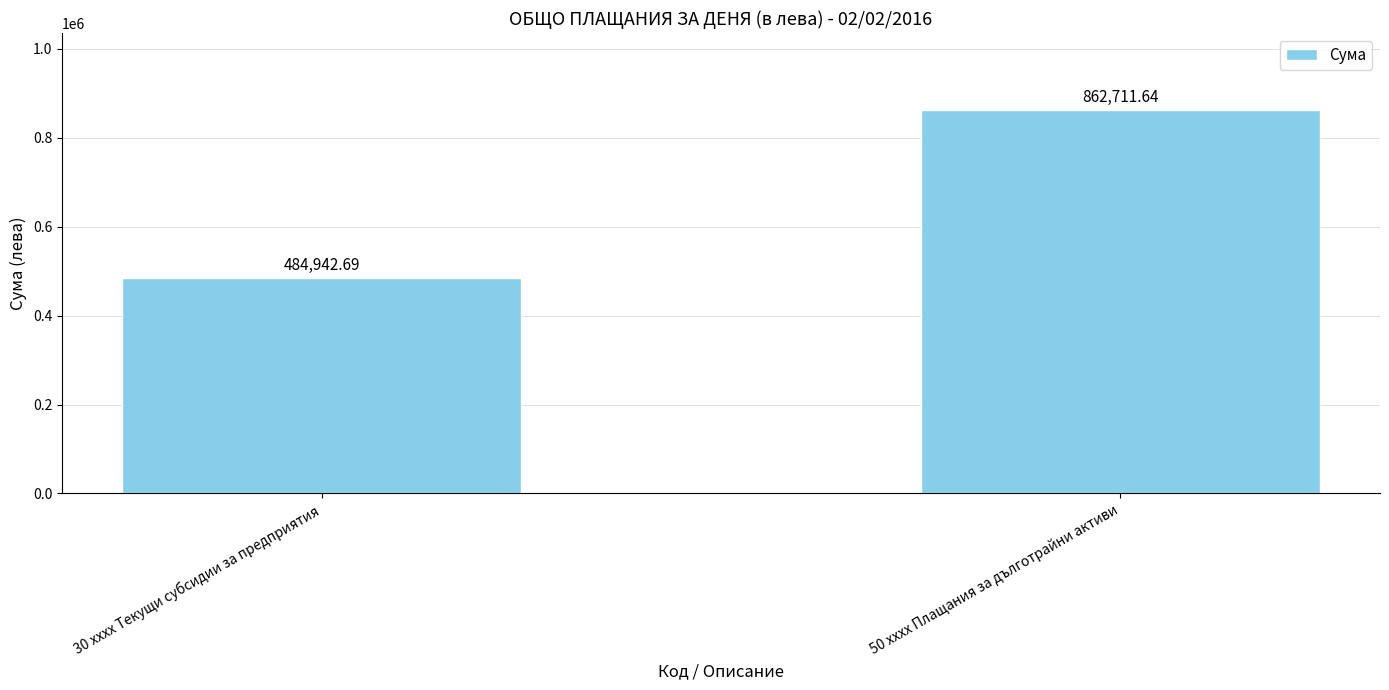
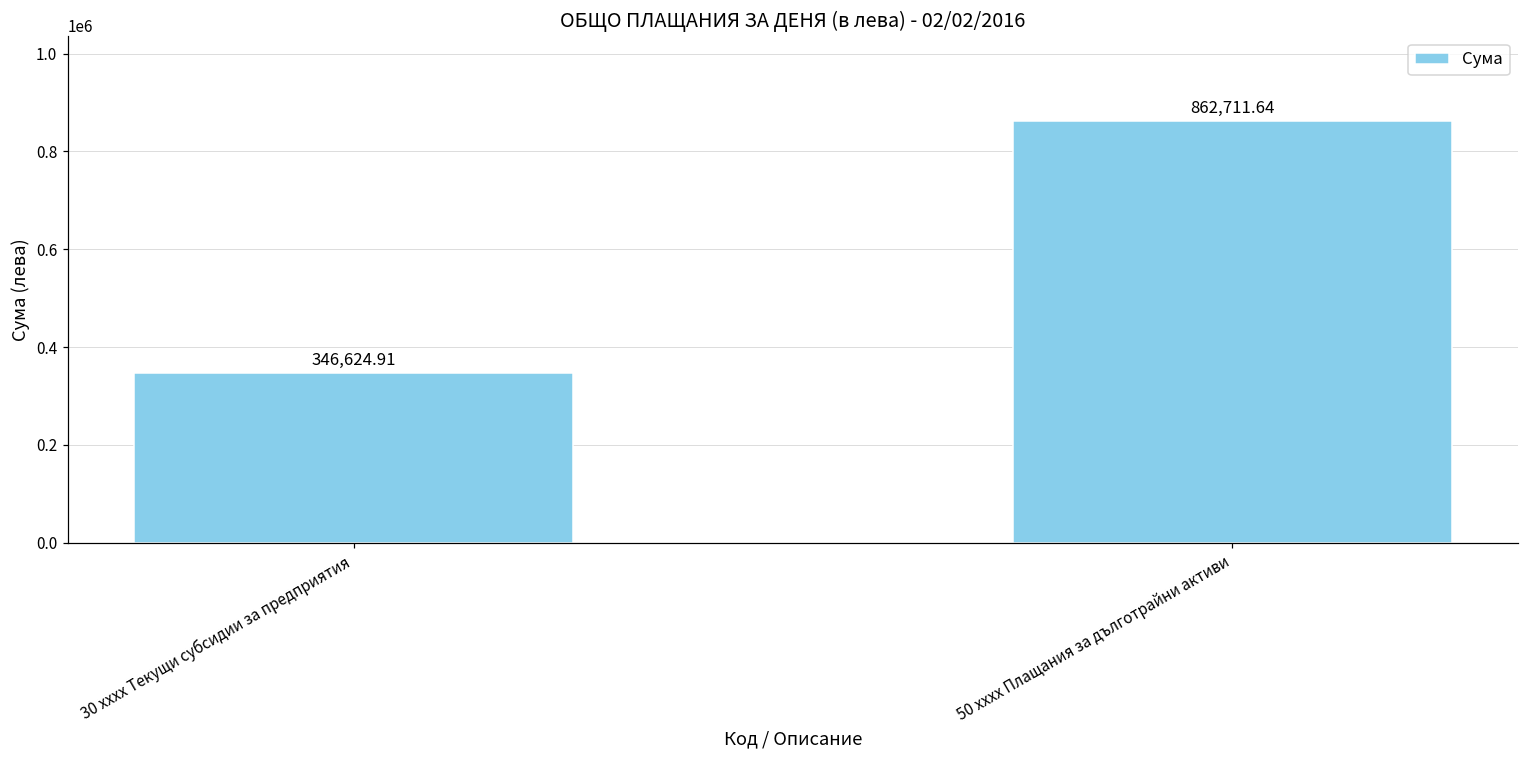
30 xxxx Текущи субсидии за предприятия: 484,942.69 -> 346,624.91
